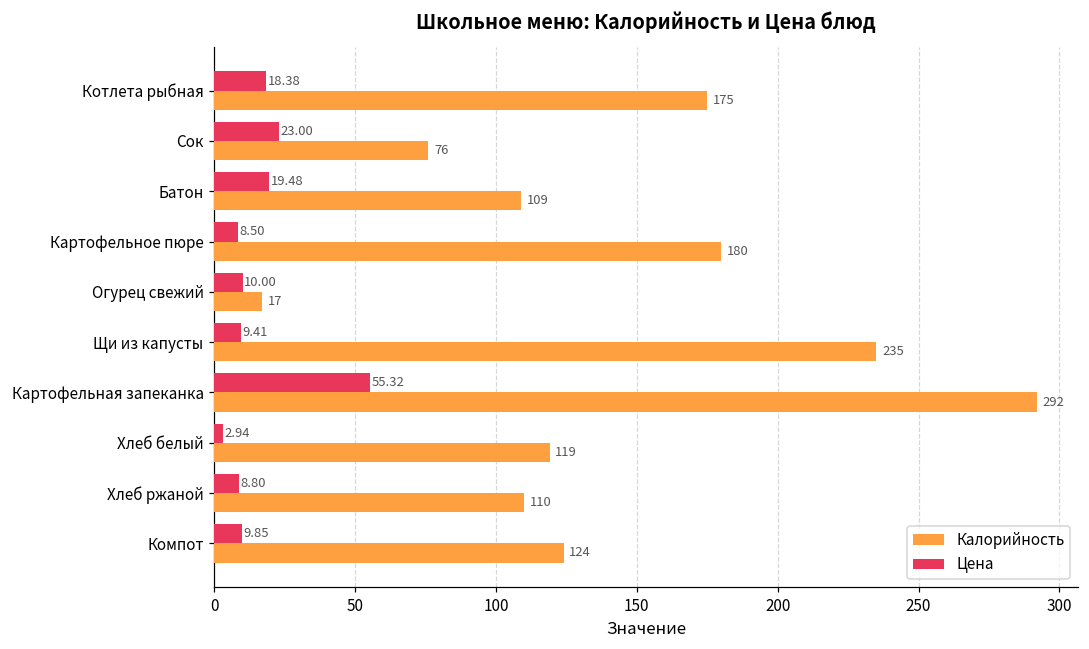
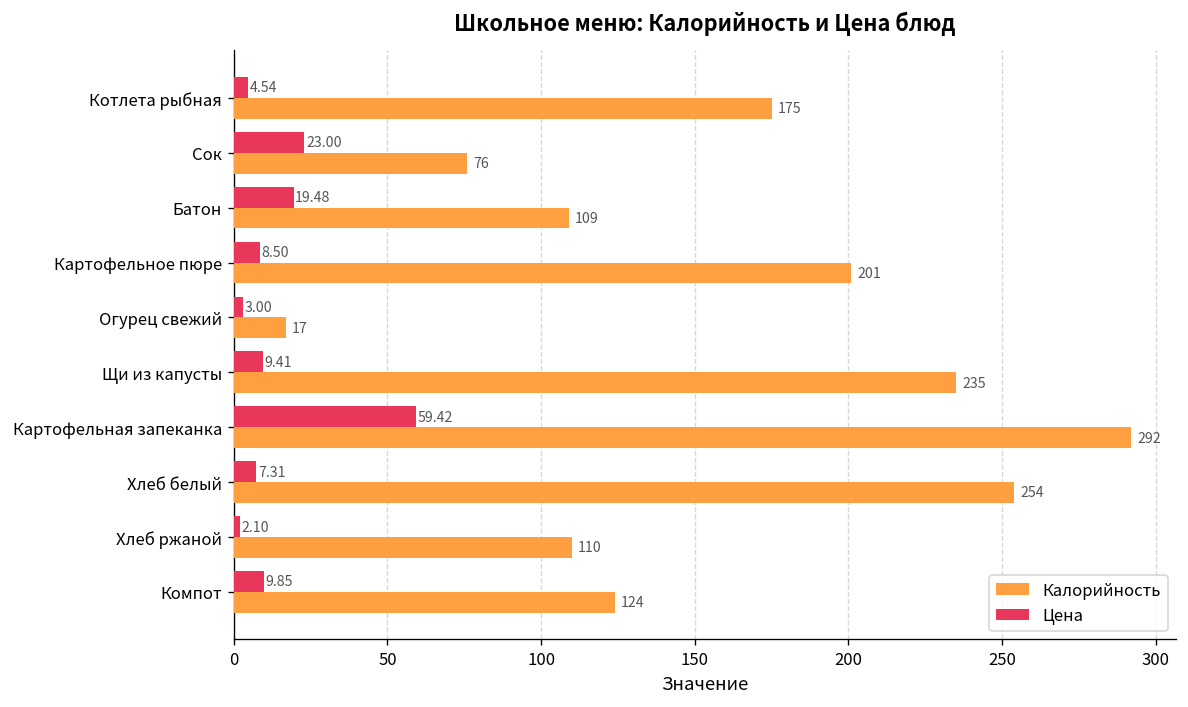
Цена, Котлета рыбная: 18.38 -> 4.54
Калорийность, Картофельное пюре: 180 -> 201
Цена, Огурец свежий: 10.00 -> 3.00
Цена, Картофельная запеканка: 55.32 -> 59.42
Цена, Хлеб белый: 2.94 -> 7.31
Калорийность, Хлеб белый: 119 -> 254
Цена, Хлеб ржаной: 8.80 -> 2.10
